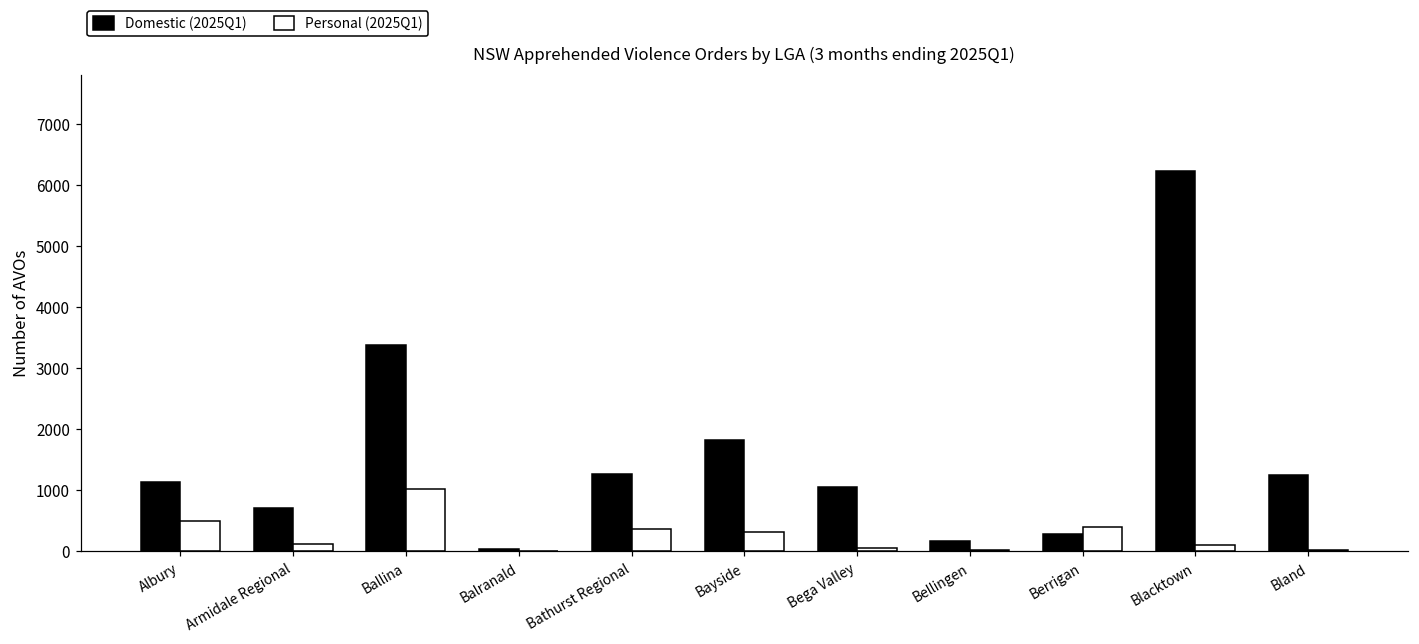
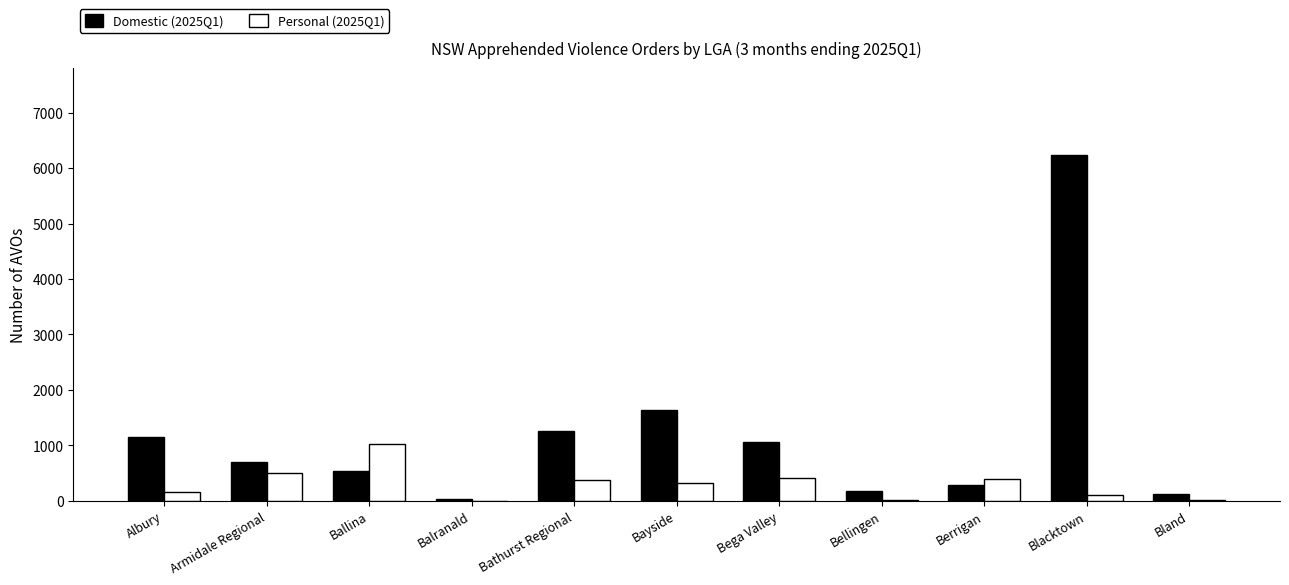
Personal (2025Q1), Albury: 500 -> 200
Personal (2025Q1), Armidale Regional: 100 -> 500
Domestic (2025Q1), Ballina: 3400 -> 500
Domestic (2025Q1), Bayside: 1800 -> 1600
Personal (2025Q1), Bega Valley: 100 -> 400
Domestic (2025Q1), Bland: 1300 -> 100
